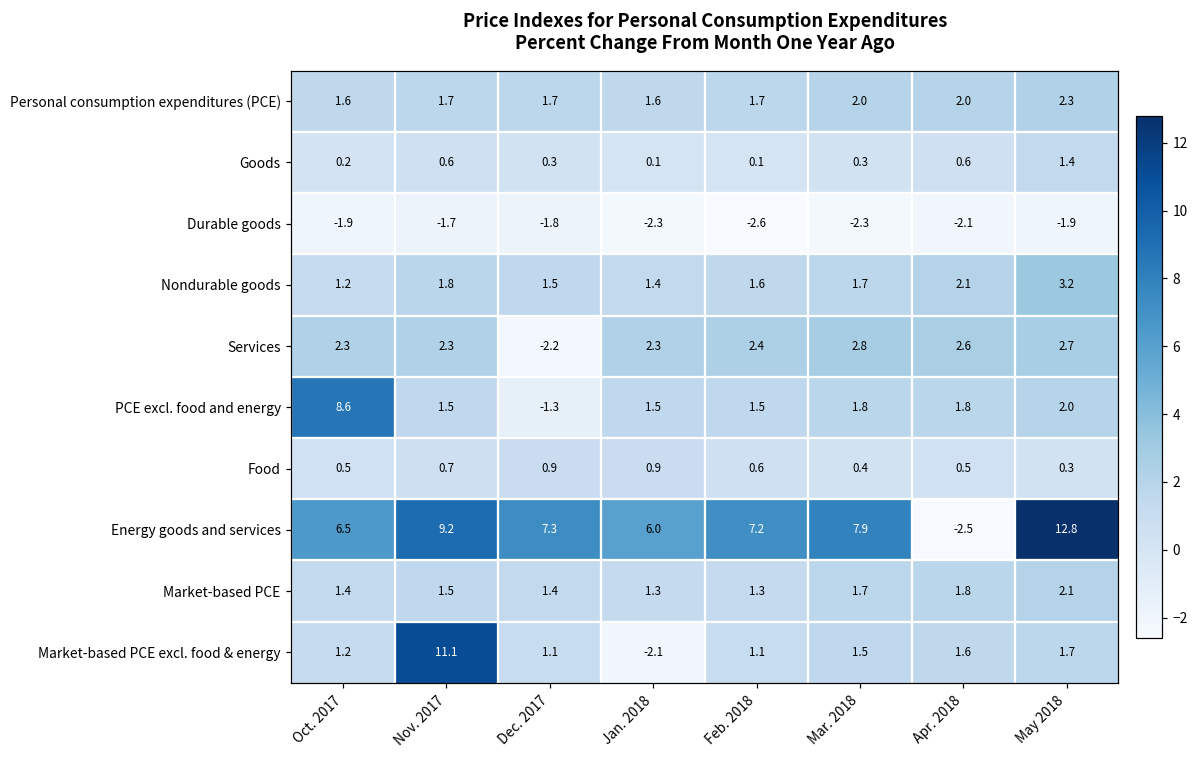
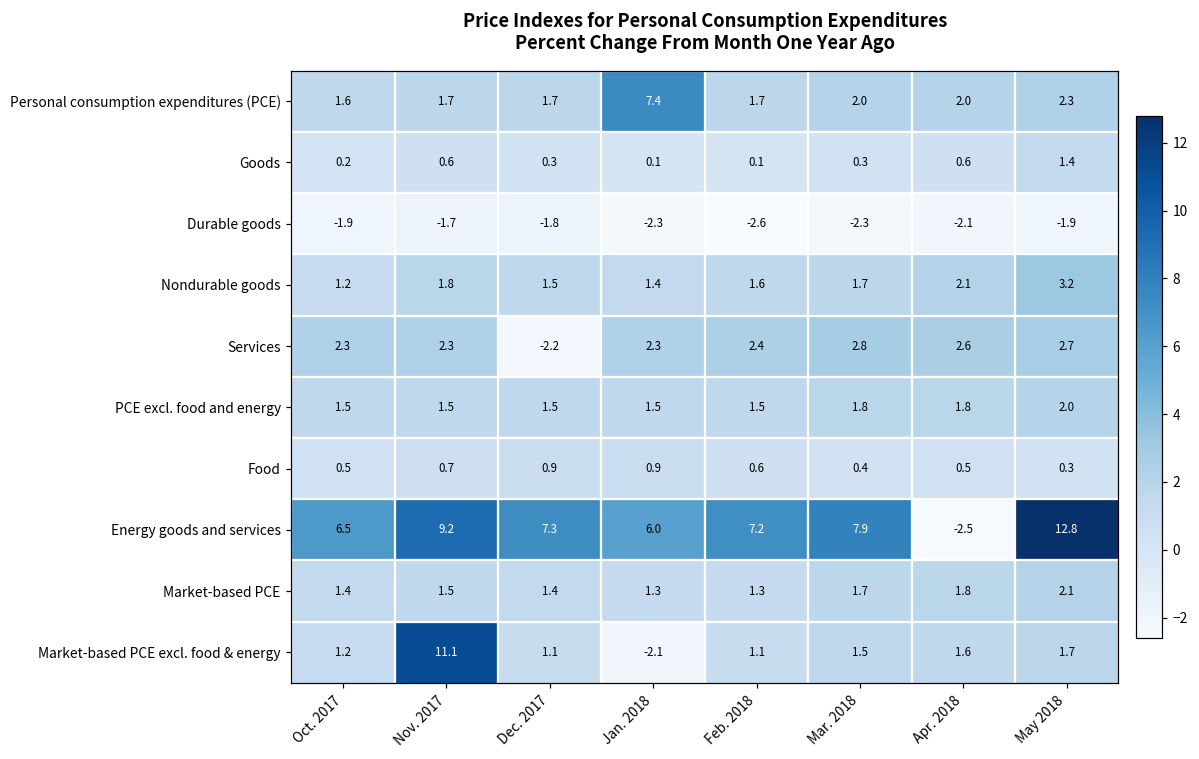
Personal consumption expenditures (PCE), Jan. 2018: 1.6 -> 7.4
PCE excl. food and energy, Oct. 2017: 8.6 -> 1.5
PCE excl. food and energy, Dec. 2017: -1.3 -> 1.5
